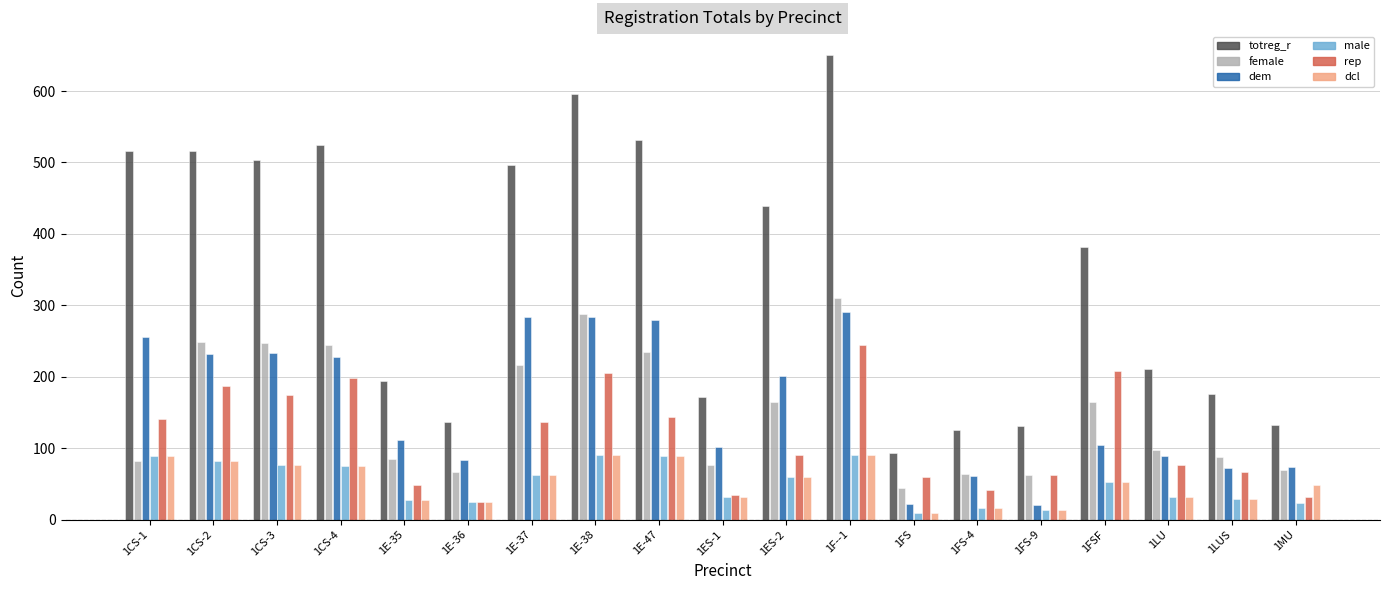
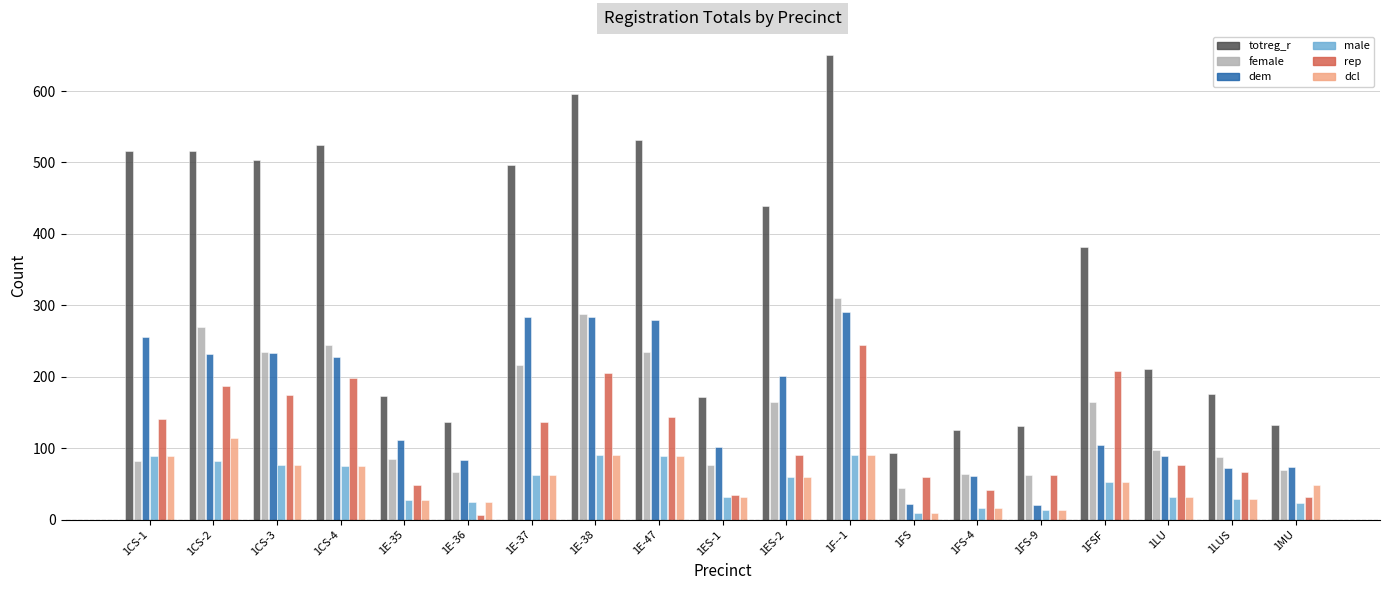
female, 1CS-2: 250 -> 270
dcl, 1CS-2: 80 -> 110
female, 1CS-3: 250 -> 240
totreg_r, 1E-35: 190 -> 170
rep, 1E-36: 30 -> 10
